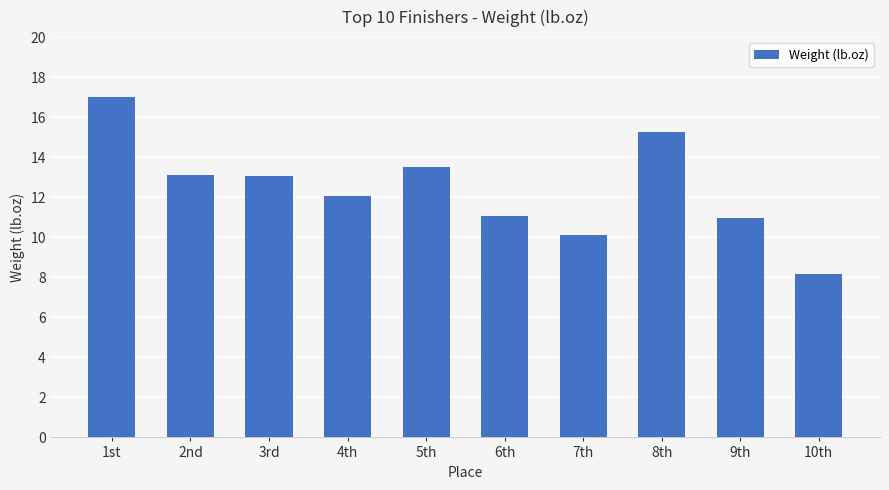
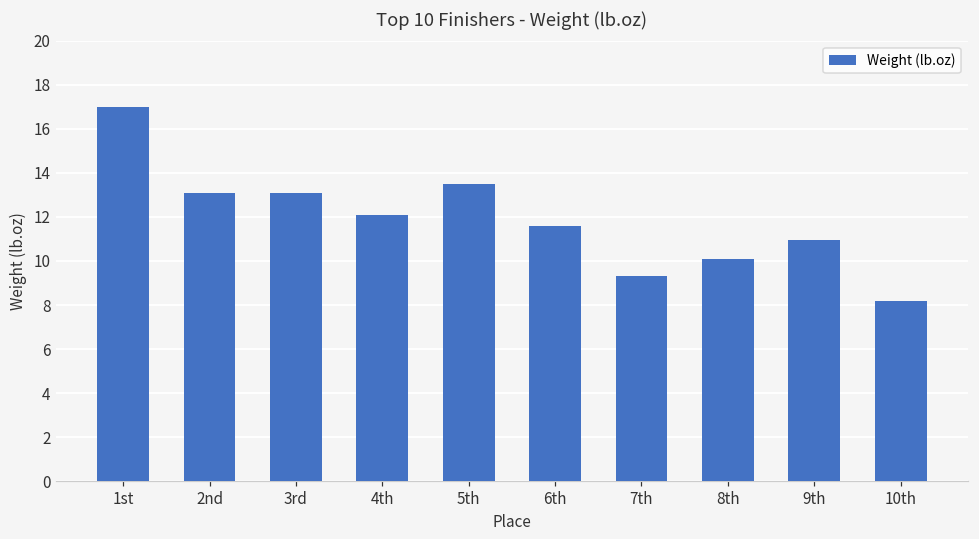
6th: 11.1 -> 11.6
7th: 10.1 -> 9.3
8th: 15.2 -> 10.1
